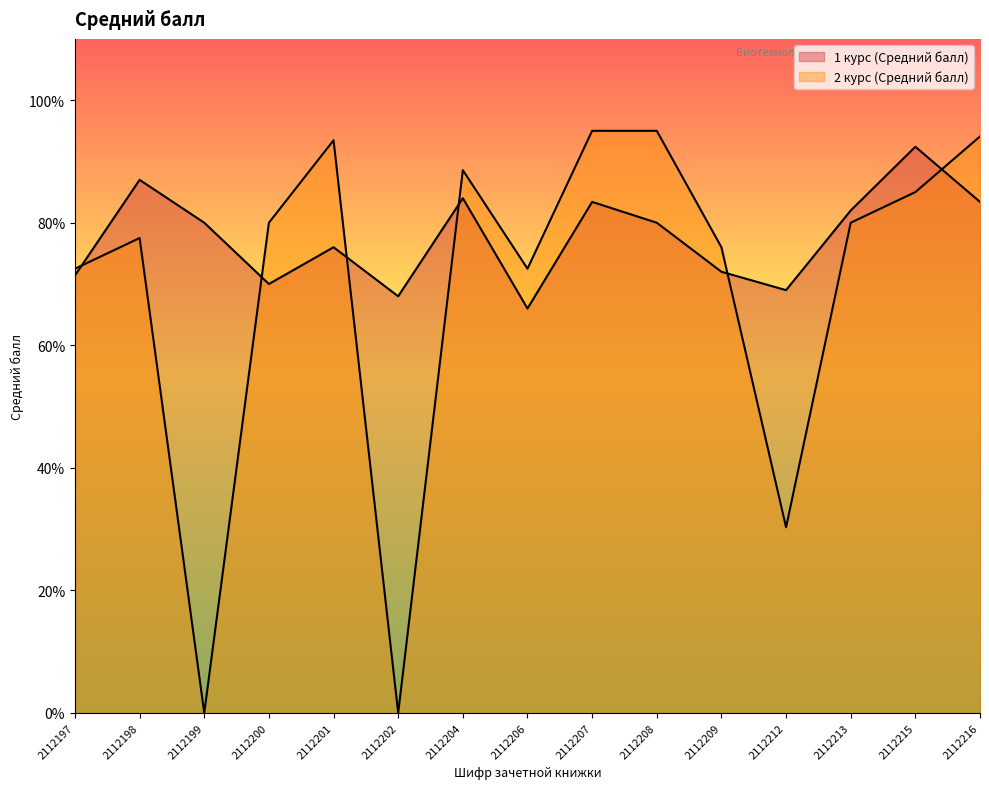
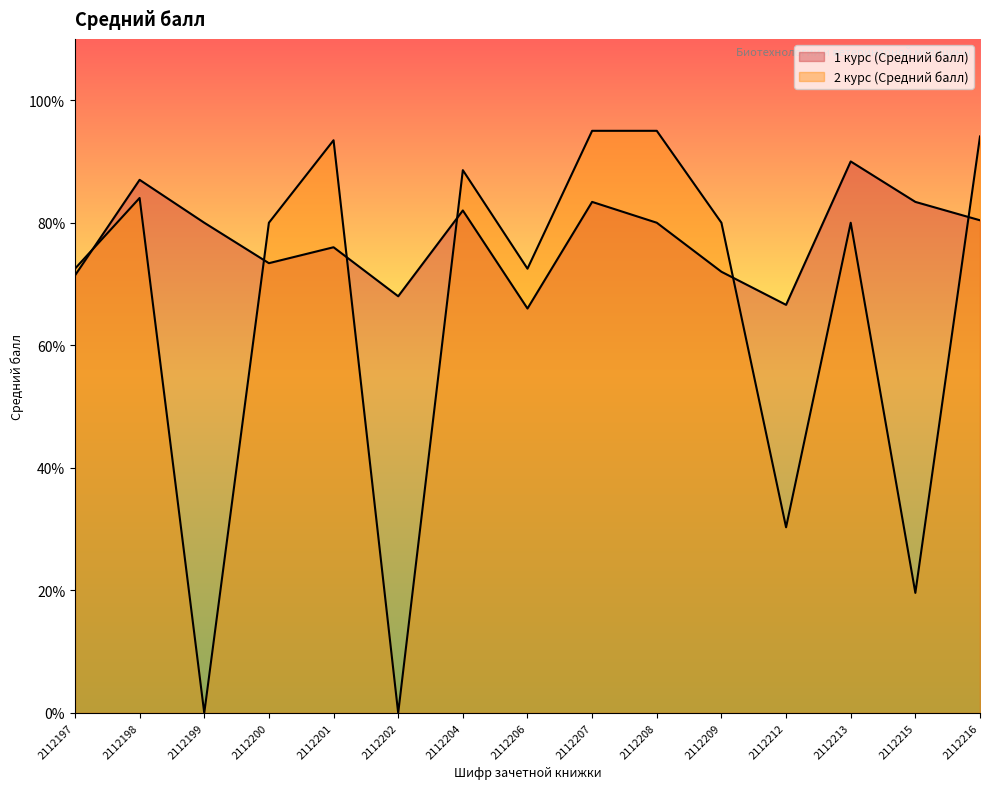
2 курс (Средний балл), 2112198: 78% -> 84%
1 курс (Средний балл), 2112200: 70% -> 73%
1 курс (Средний балл), 2112204: 84% -> 82%
2 курс (Средний балл), 2112209: 76% -> 80%
1 курс (Средний балл), 2112212: 69% -> 67%
1 курс (Средний балл), 2112213: 82% -> 90%
1 курс (Средний балл), 2112215: 92% -> 83%
2 курс (Средний балл), 2112215: 85% -> 20%
1 курс (Средний балл), 2112216: 83% -> 80%
